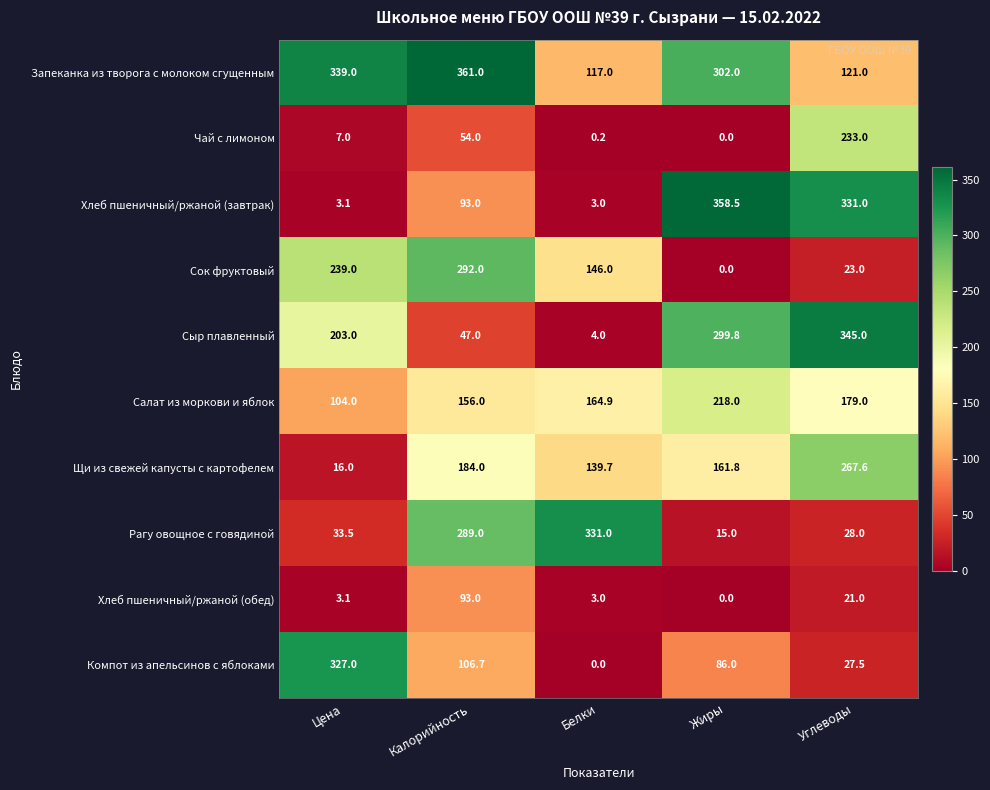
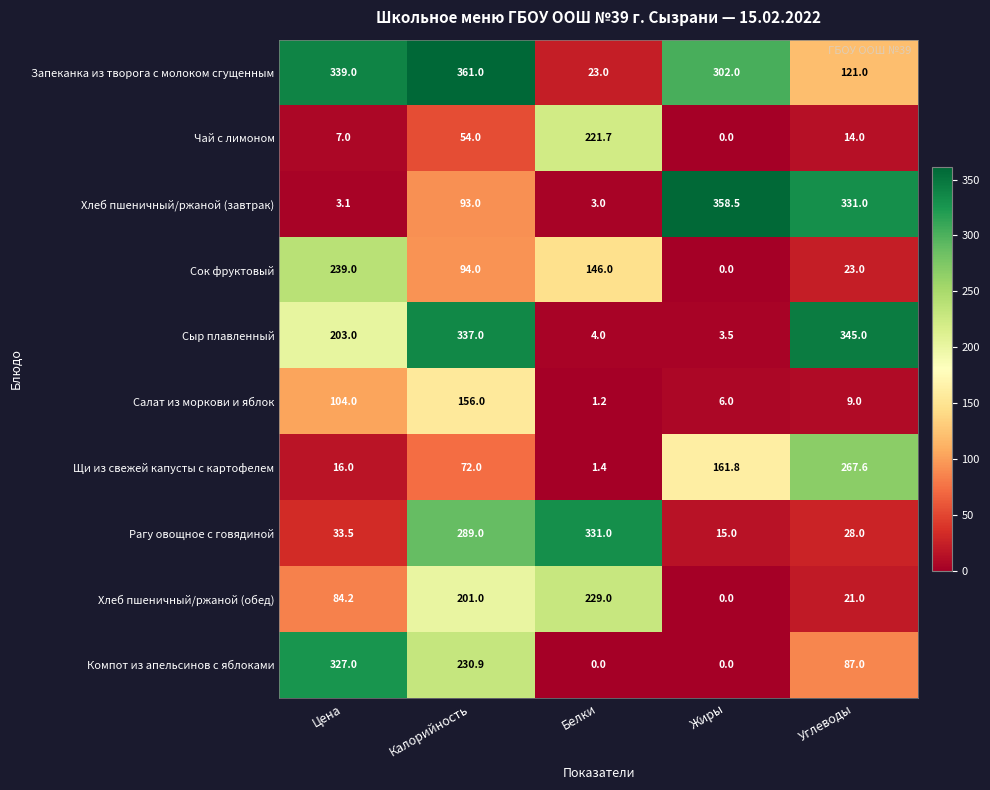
Запеканка из творога с молоком сгущенным, Белки: 117.0 -> 23.0
Чай с лимоном, Белки: 0.2 -> 221.7
Чай с лимоном, Углеводы: 233.0 -> 14.0
Сок фруктовый, Калорийность: 292.0 -> 94.0
Сыр плавленный, Калорийность: 47.0 -> 337.0
Сыр плавленный, Жиры: 299.8 -> 3.5
Салат из моркови и яблок, Белки: 164.9 -> 1.2
Салат из моркови и яблок, Жиры: 218.0 -> 6.0
Салат из моркови и яблок, Углеводы: 179.0 -> 9.0
Щи из свежей капусты с картофелем, Калорийность: 184.0 -> 72.0
Щи из свежей капусты с картофелем, Белки: 139.7 -> 1.4
Хлеб пшеничный/ржаной (обед), Цена: 3.1 -> 84.2
Хлеб пшеничный/ржаной (обед), Калорийность: 93.0 -> 201.0
Хлеб пшеничный/ржаной (обед), Белки: 3.0 -> 229.0
Компот из апельсинов с яблоками, Калорийность: 106.7 -> 230.9
Компот из апельсинов с яблоками, Жиры: 86.0 -> 0.0
Компот из апельсинов с яблоками, Углеводы: 27.5 -> 87.0
